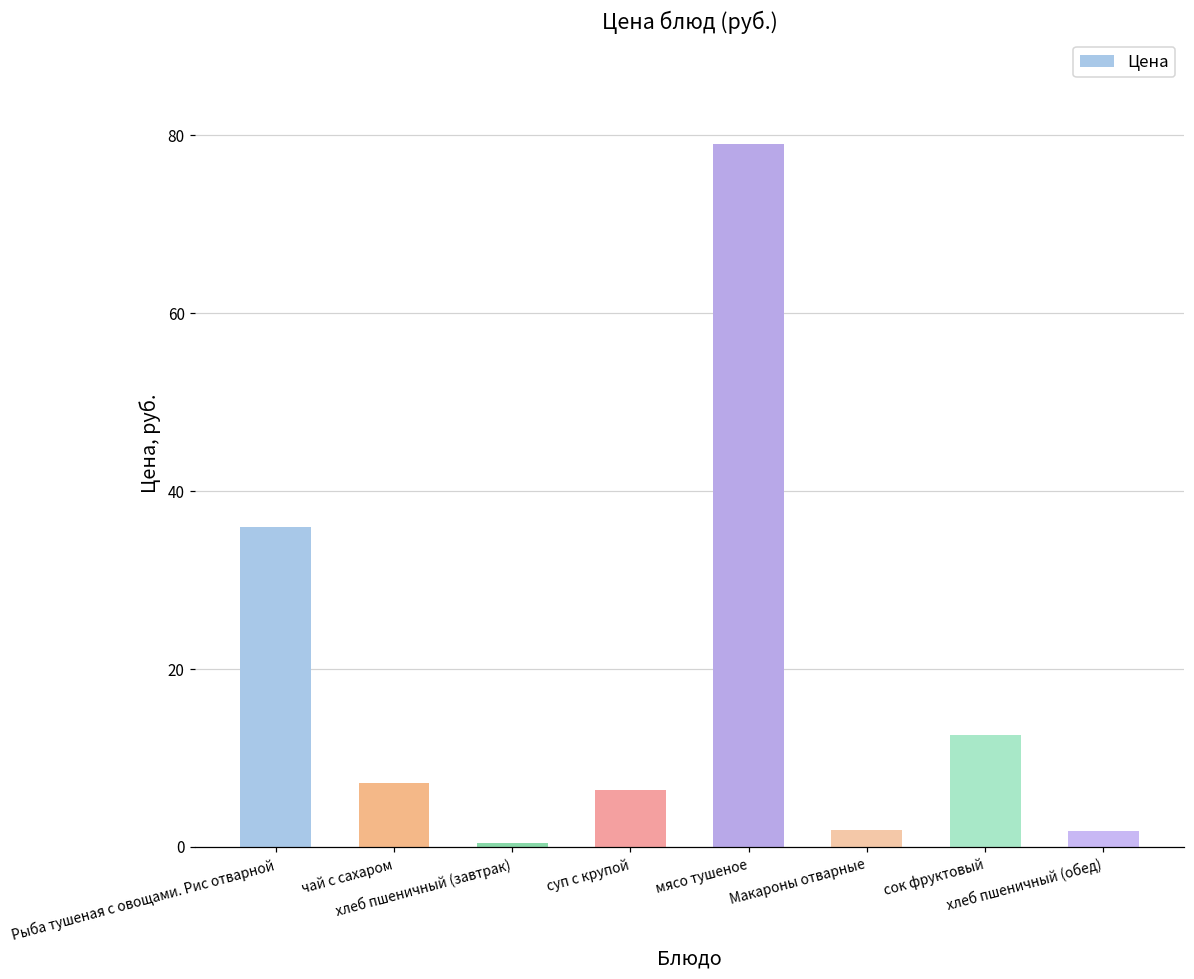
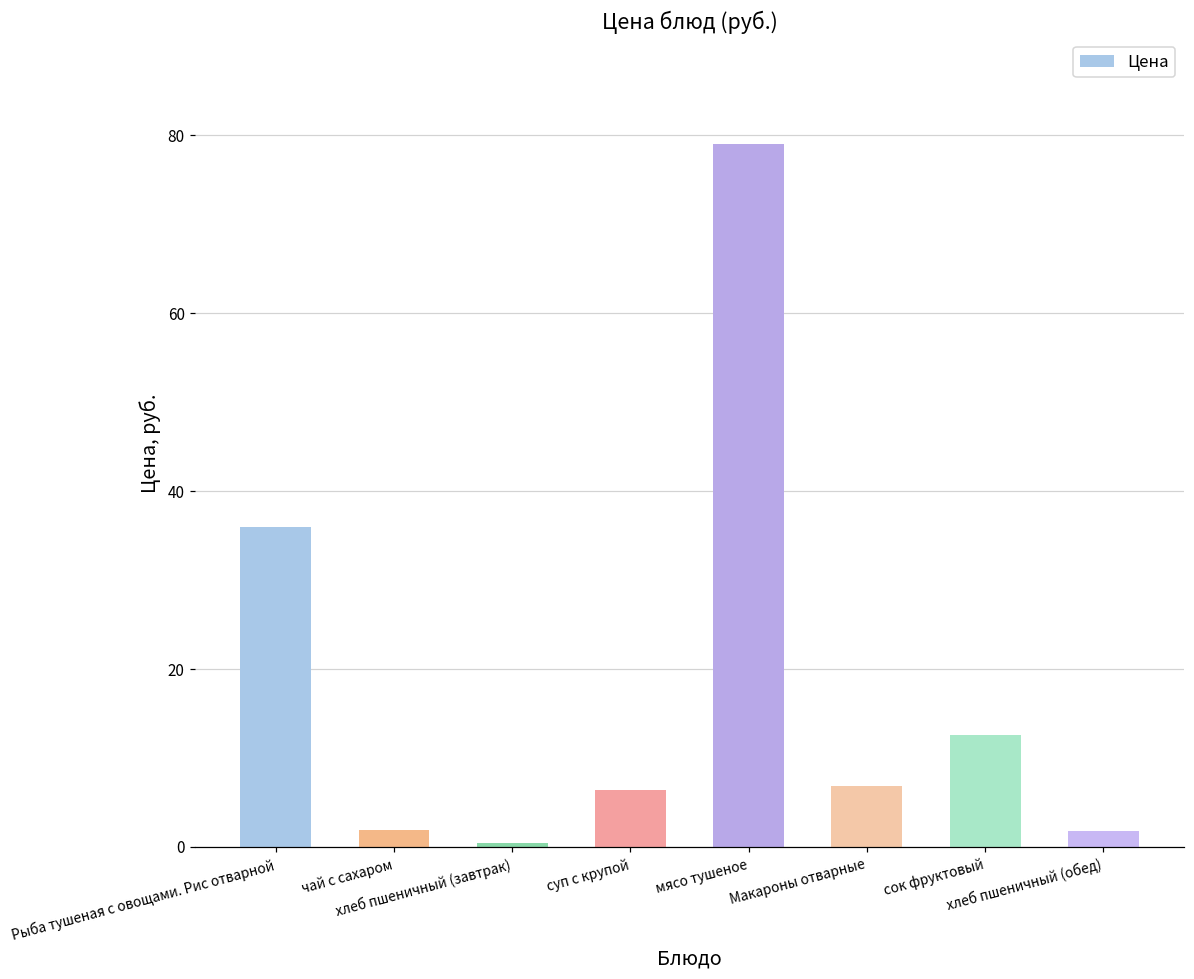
чай с сахаром: 7 -> 2
Макароны отварные: 2 -> 7
